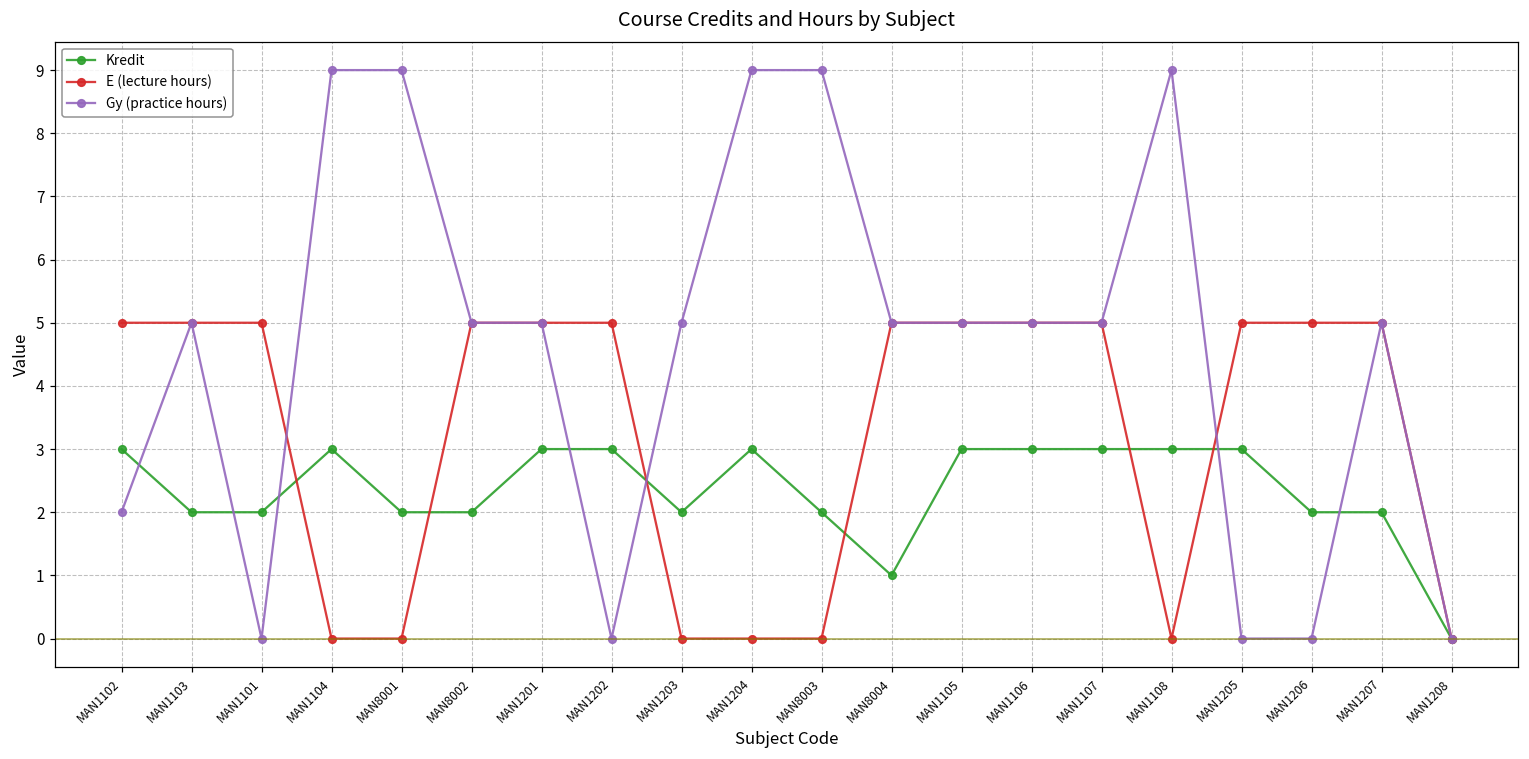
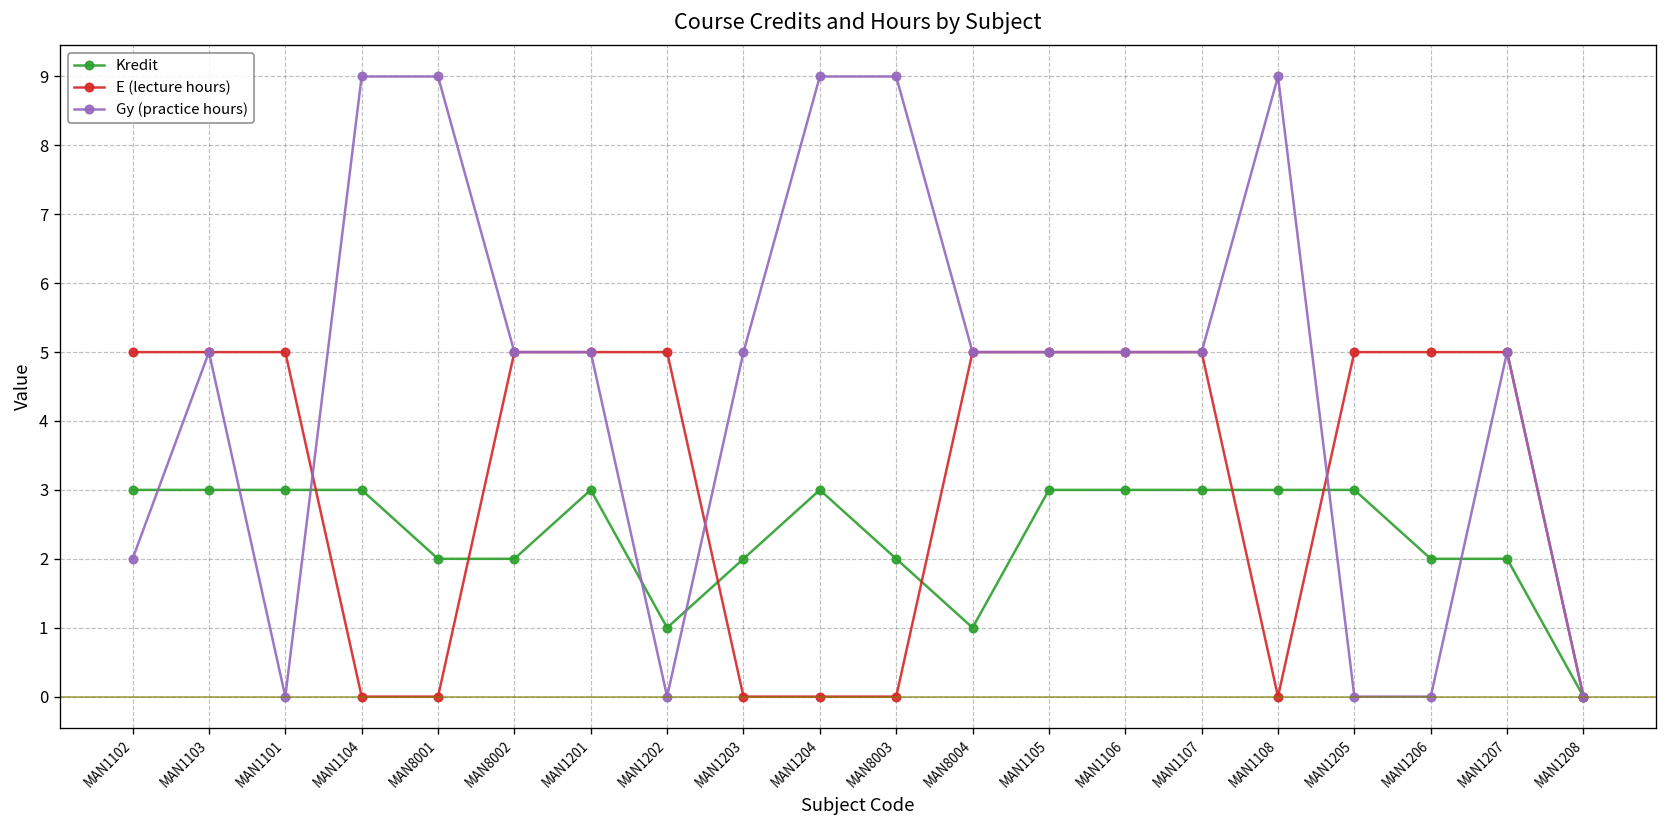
Kredit, MAN1103: 2 -> 3
Kredit, MAN1101: 2 -> 3
Kredit, MAN1202: 3 -> 1
